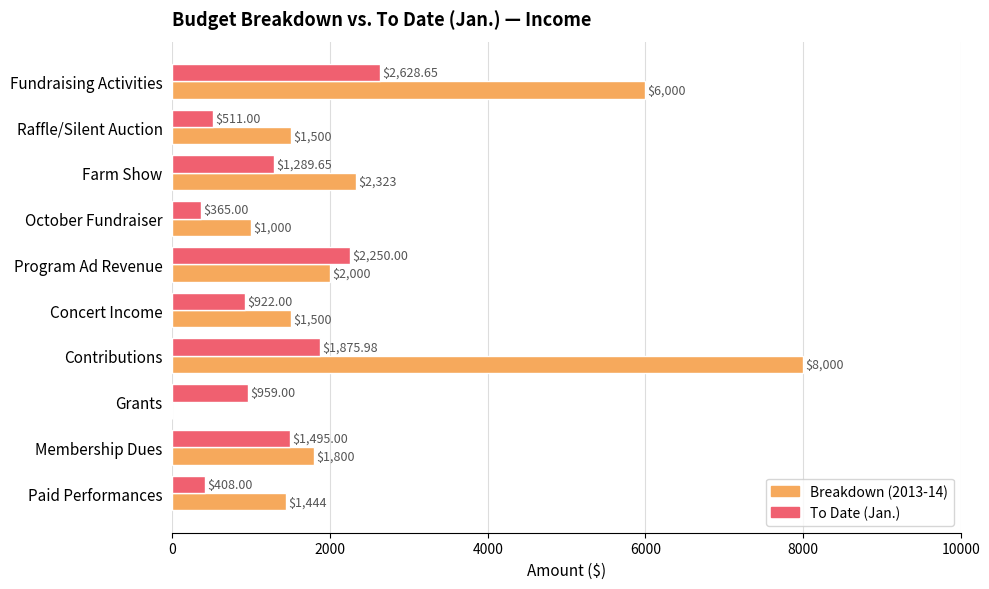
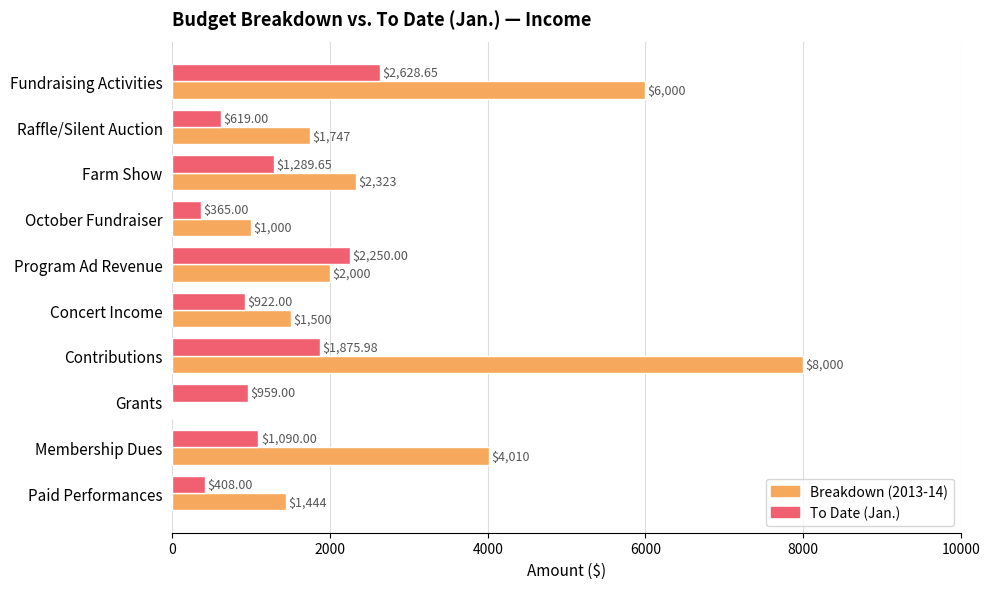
To Date (Jan.), Raffle/Silent Auction: $511.00 -> $619.00
Breakdown (2013-14), Raffle/Silent Auction: $1,500 -> $1,747
To Date (Jan.), Membership Dues: $1,495.00 -> $1,090.00
Breakdown (2013-14), Membership Dues: $1,800 -> $4,010
